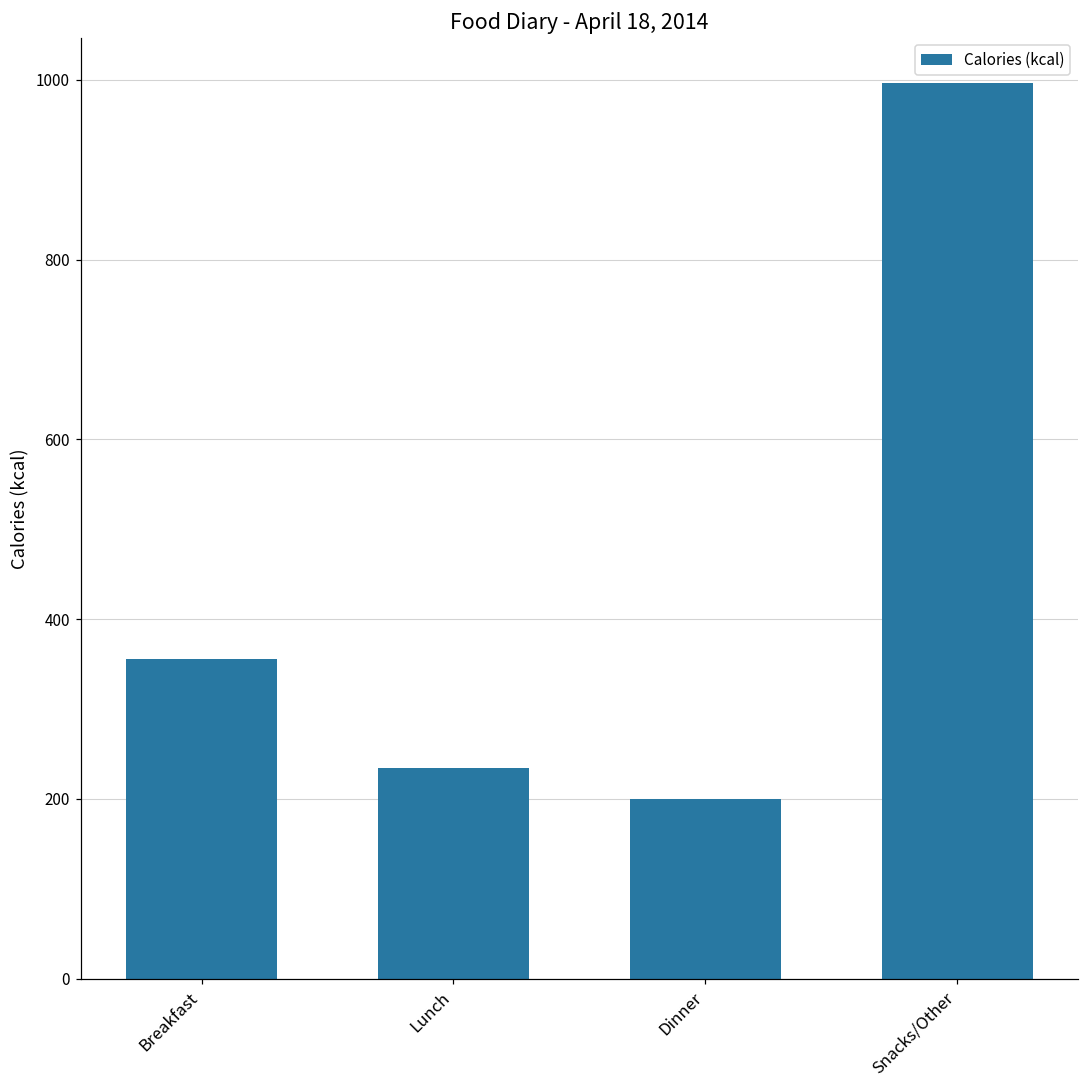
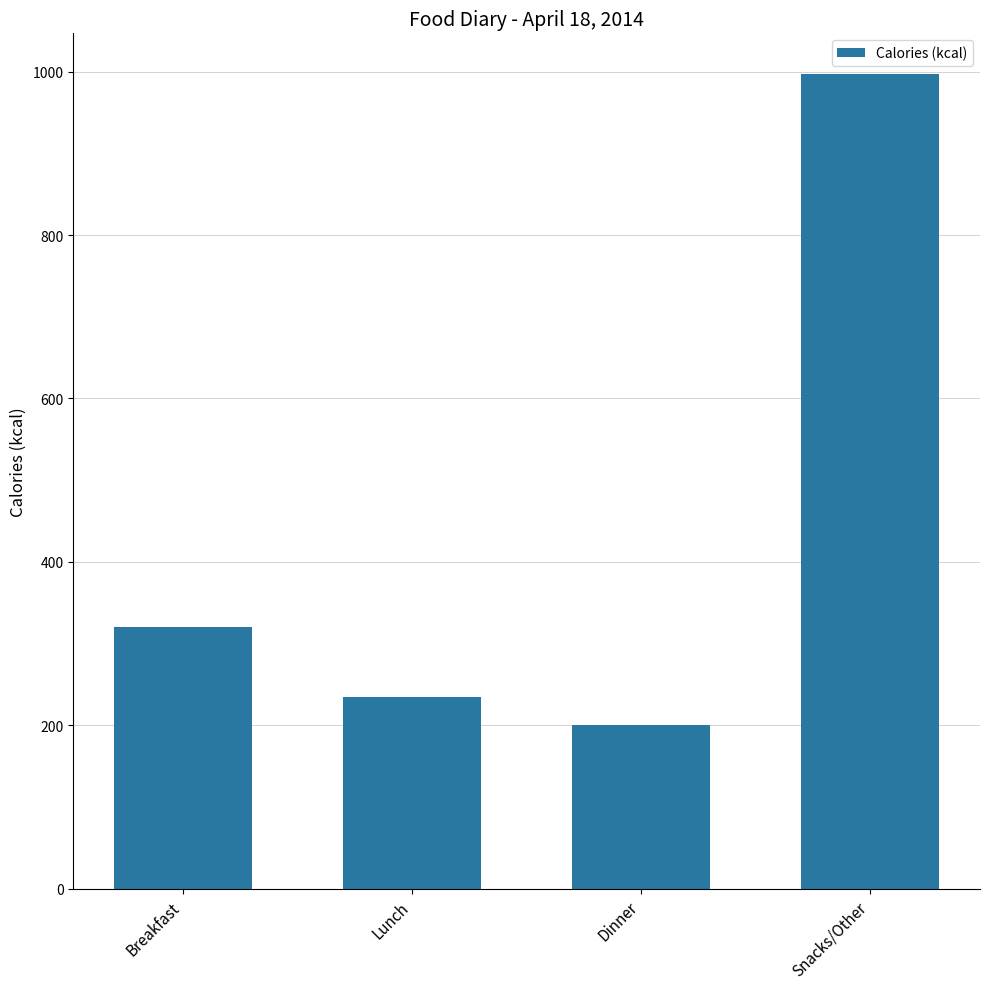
Breakfast: 360 -> 320
